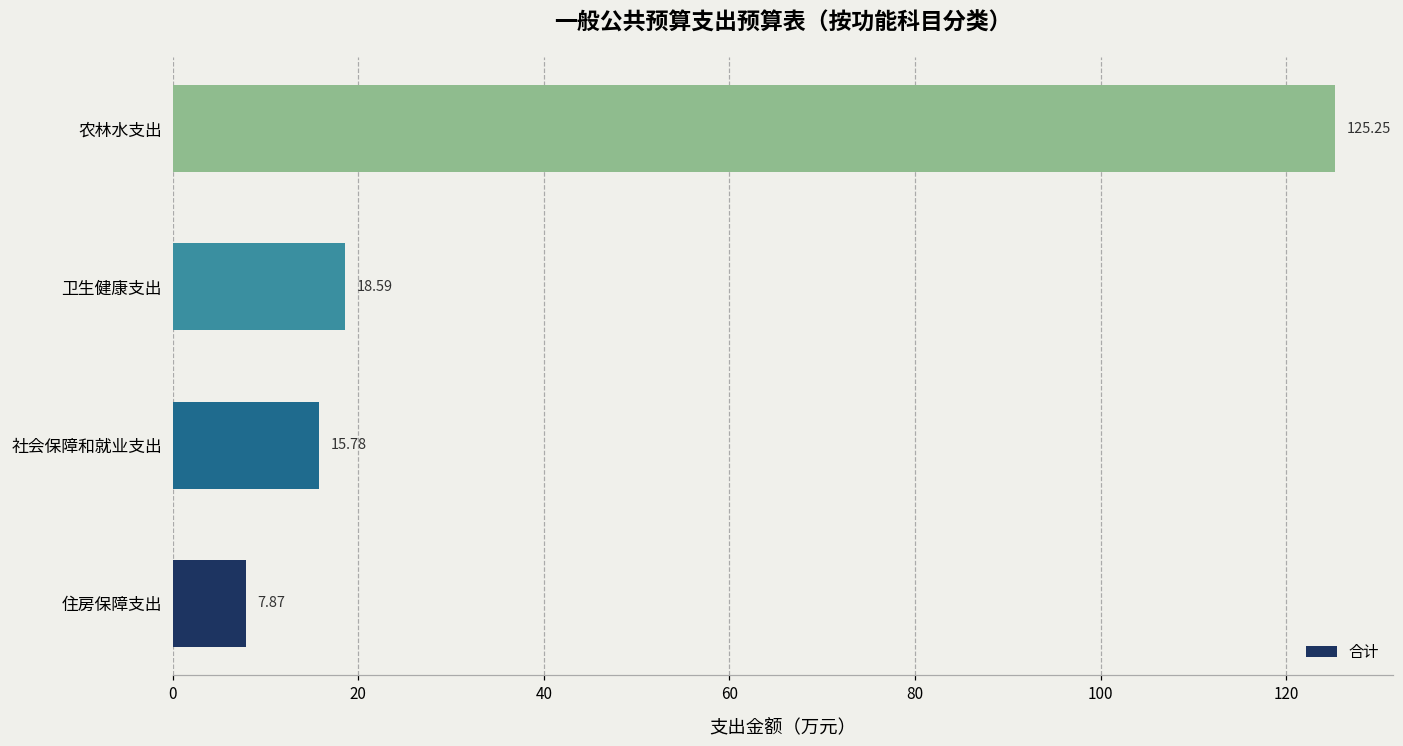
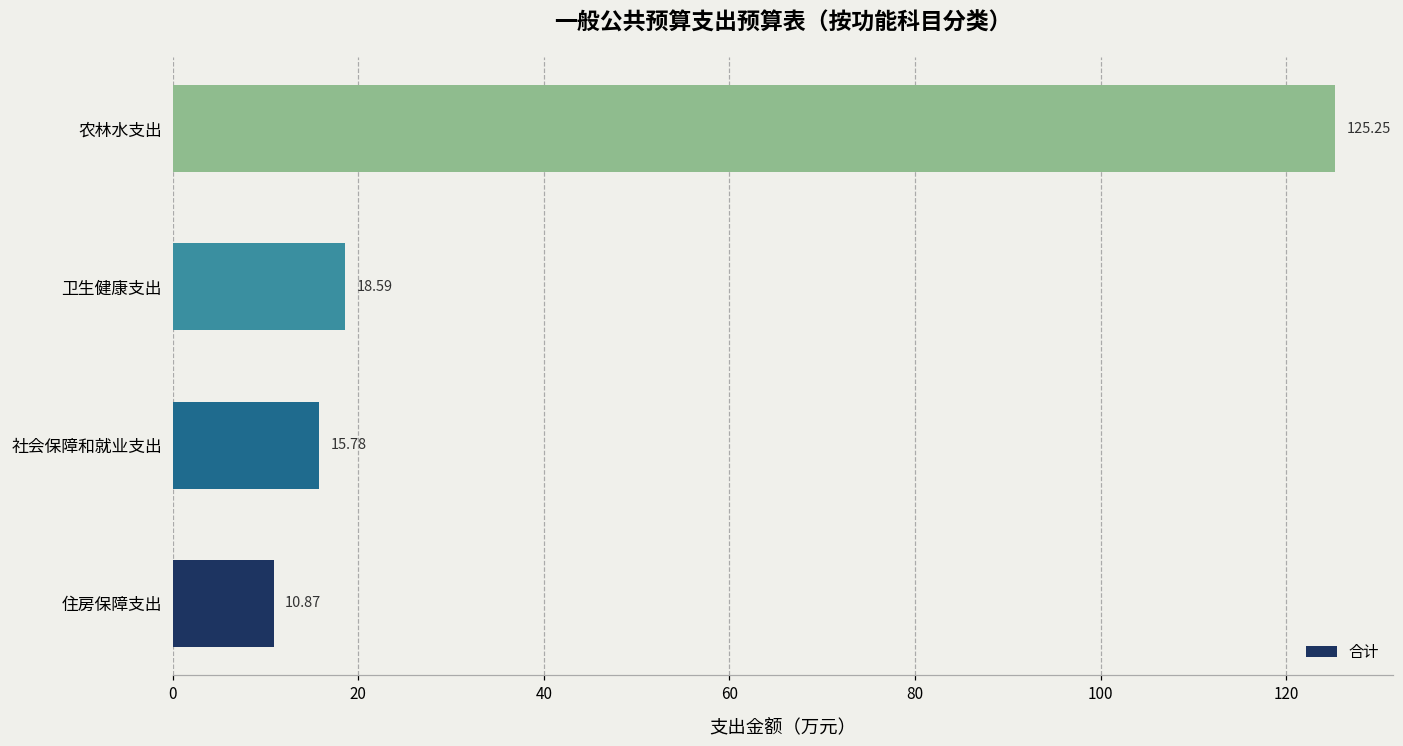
住房保障支出: 7.87 -> 10.87
